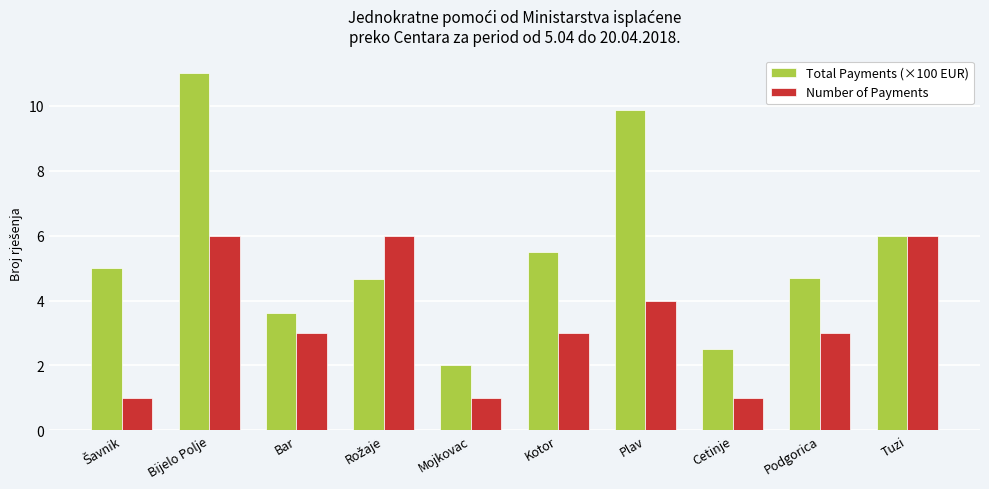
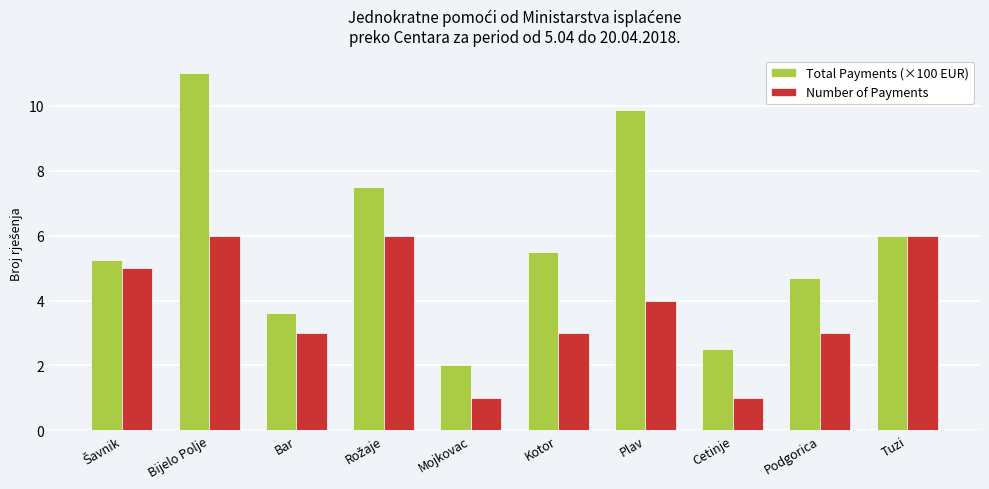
Total Payments (×100 EUR), Šavnik: 5.0 -> 5.3
Number of Payments, Šavnik: 1 -> 5
Total Payments (×100 EUR), Rožaje: 4.7 -> 7.5
